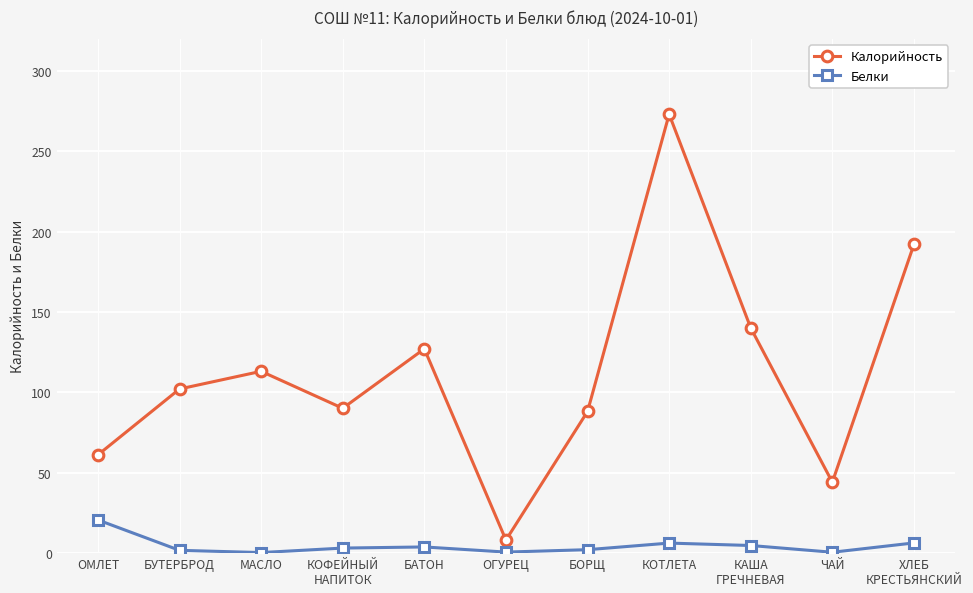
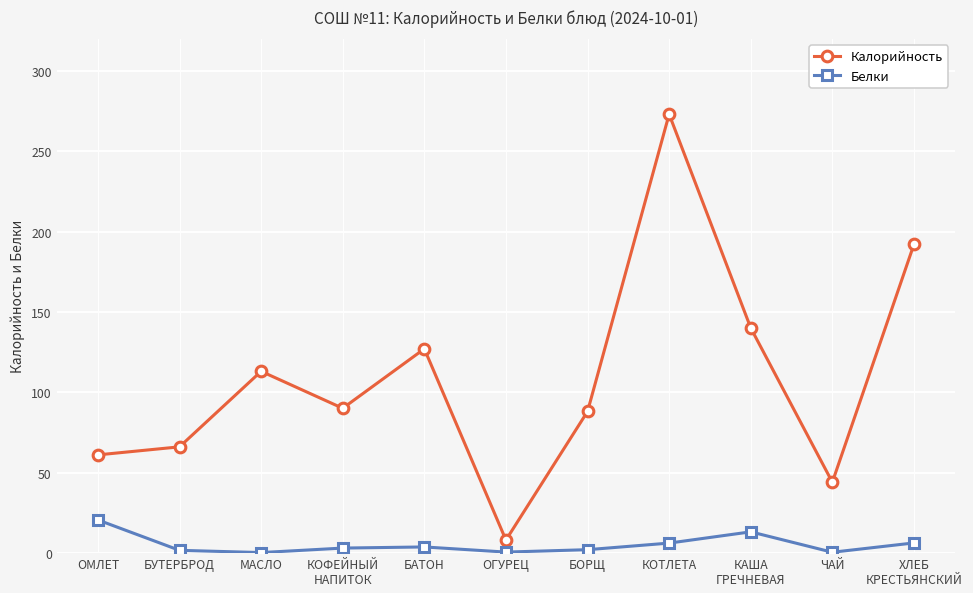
Калорийность, БУТЕРБРОД: 102 -> 66
Белки, КАША ГРЕЧНЕВАЯ: 5 -> 13
